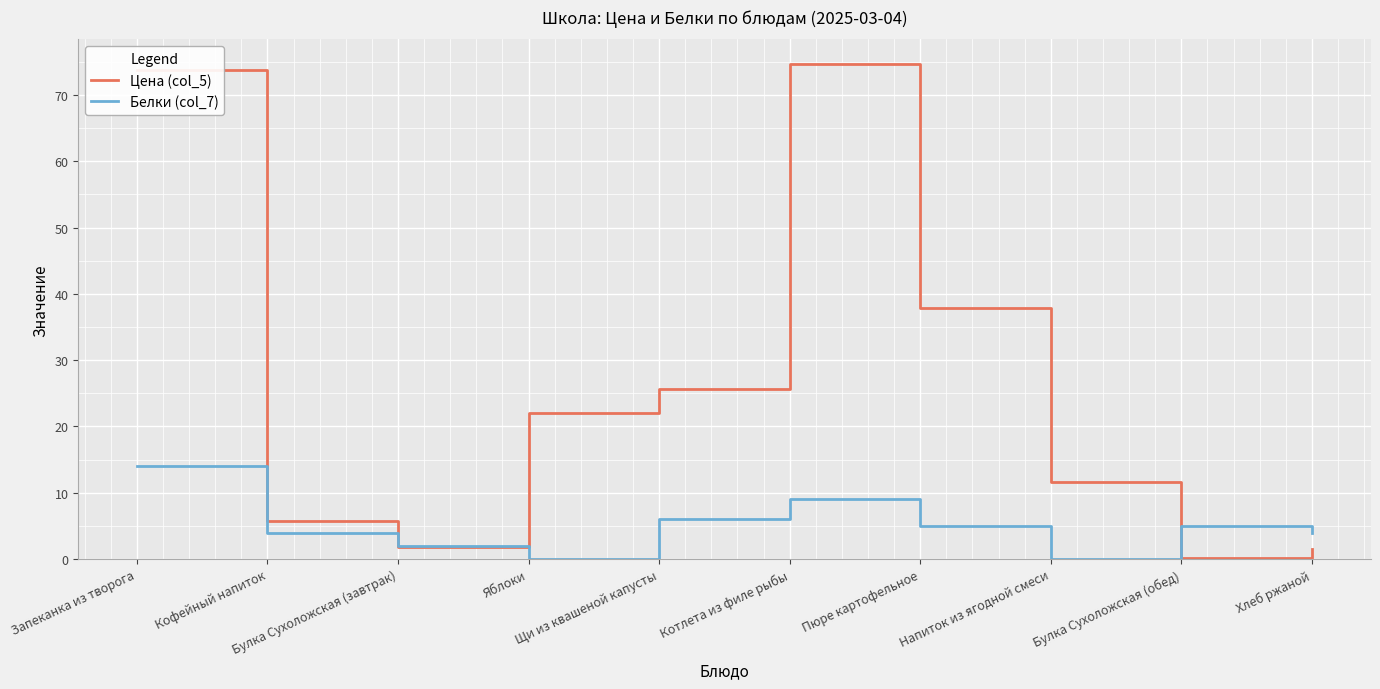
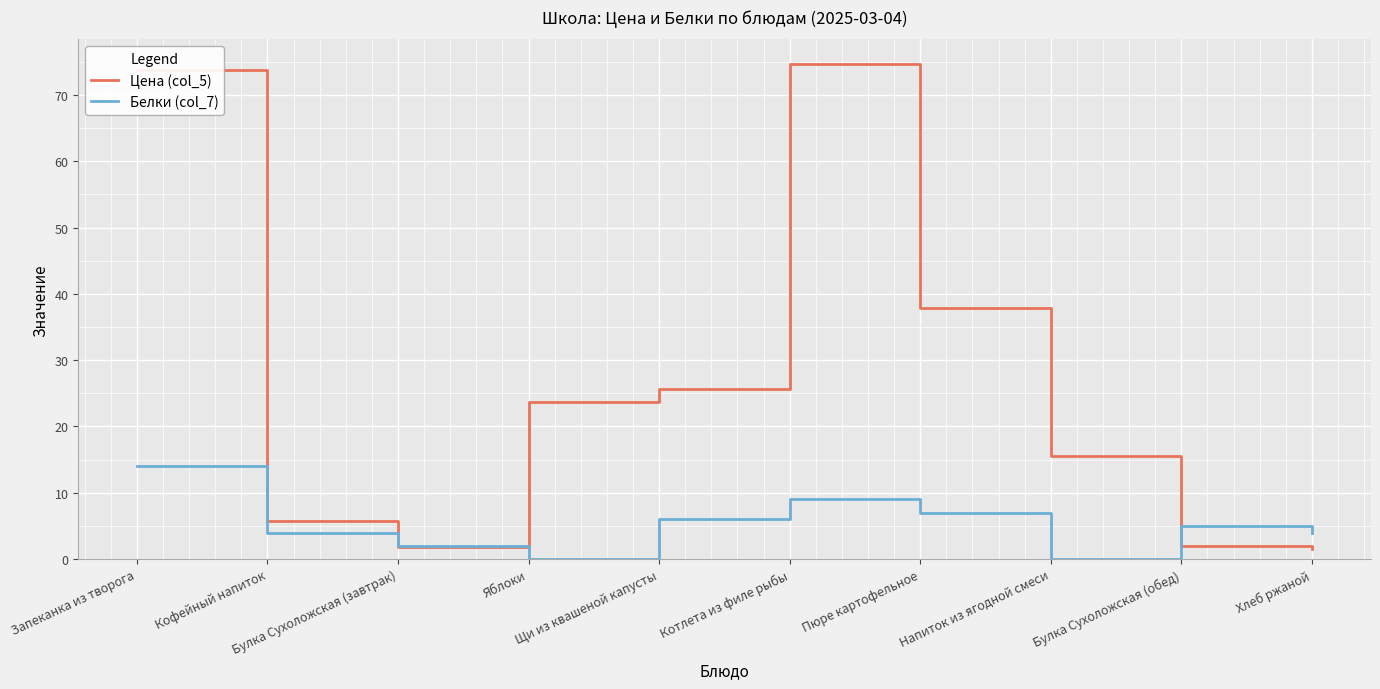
Цена (col_5), Яблоки: 22 -> 24
Белки (col_7), Пюре картофельное: 5 -> 7
Цена (col_5), Напиток из ягодной смеси: 12 -> 16
Цена (col_5), Булка Сухоложская (обед): 0 -> 2
